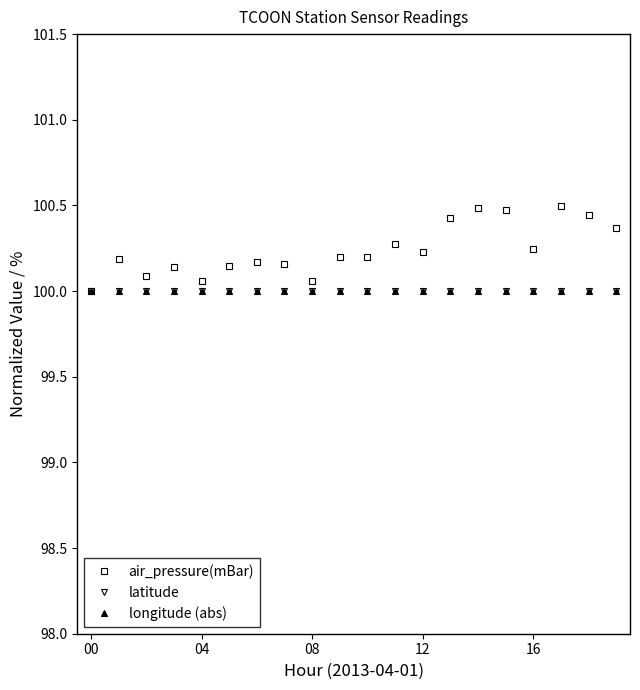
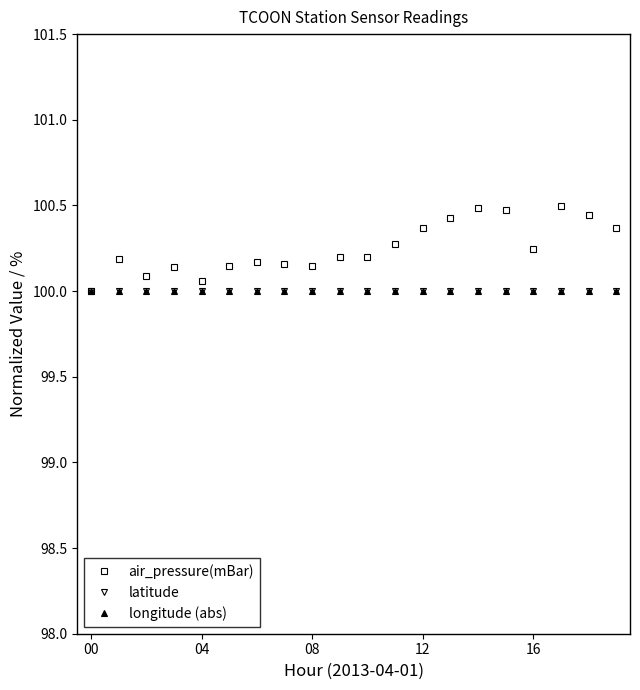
air_pressure(mBar), 08: 100.06 -> 100.15
air_pressure(mBar), 12: 100.23 -> 100.37
